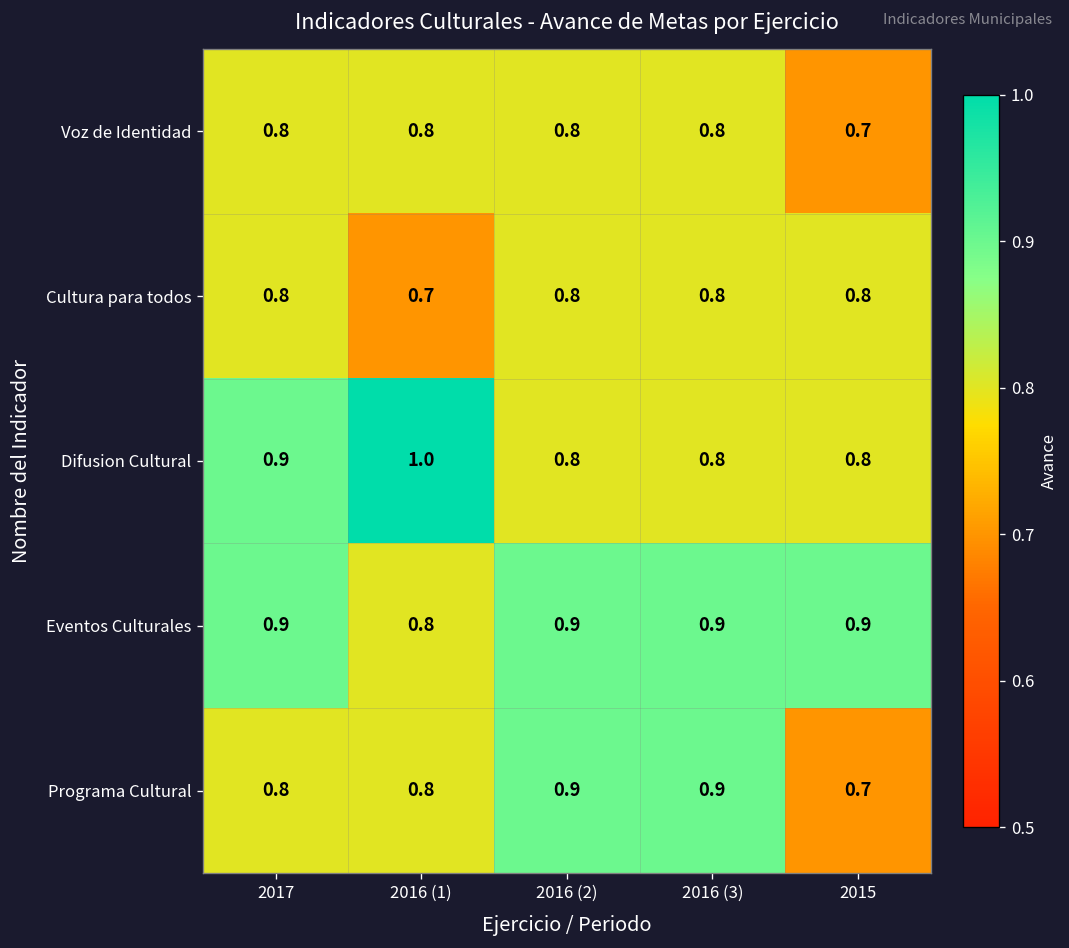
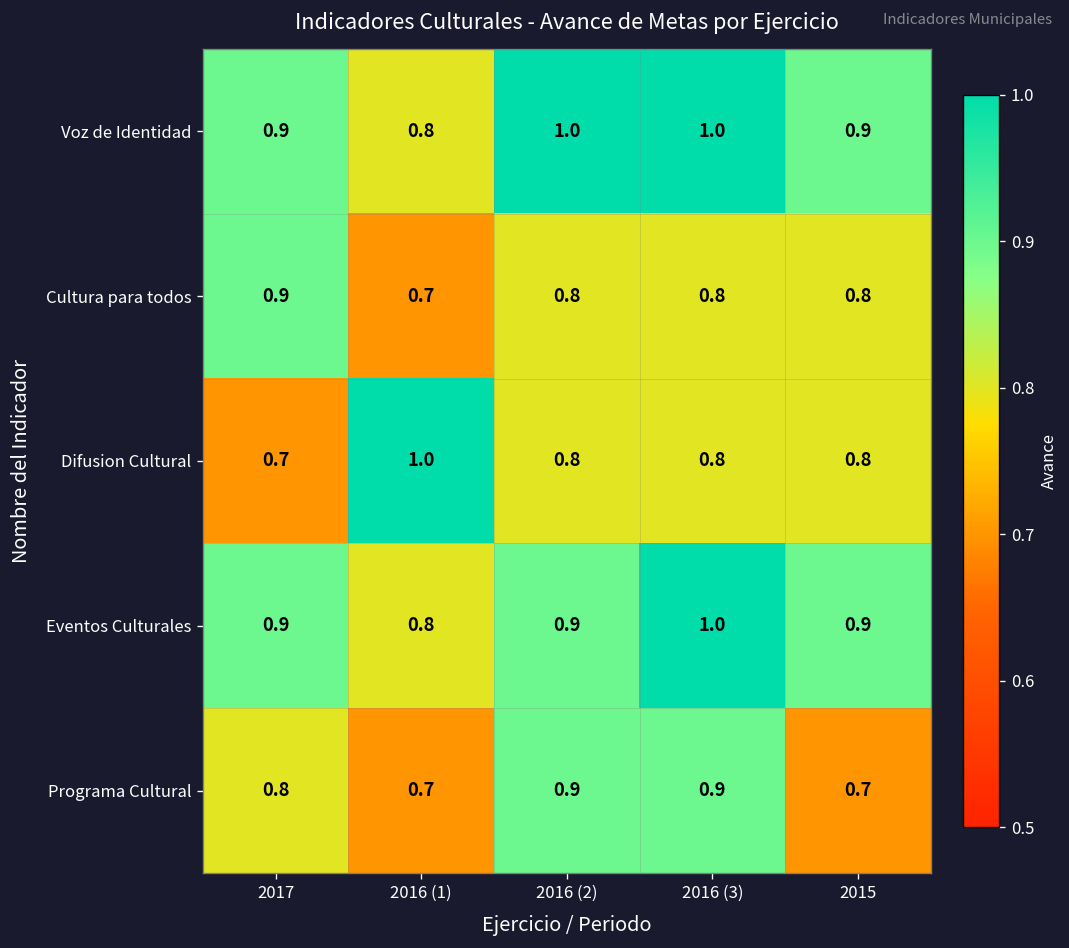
Voz de Identidad, 2017: 0.8 -> 0.9
Voz de Identidad, 2016 (2): 0.8 -> 1.0
Voz de Identidad, 2016 (3): 0.8 -> 1.0
Voz de Identidad, 2015: 0.7 -> 0.9
Cultura para todos, 2017: 0.8 -> 0.9
Difusion Cultural, 2017: 0.9 -> 0.7
Eventos Culturales, 2016 (3): 0.9 -> 1.0
Programa Cultural, 2016 (1): 0.8 -> 0.7
